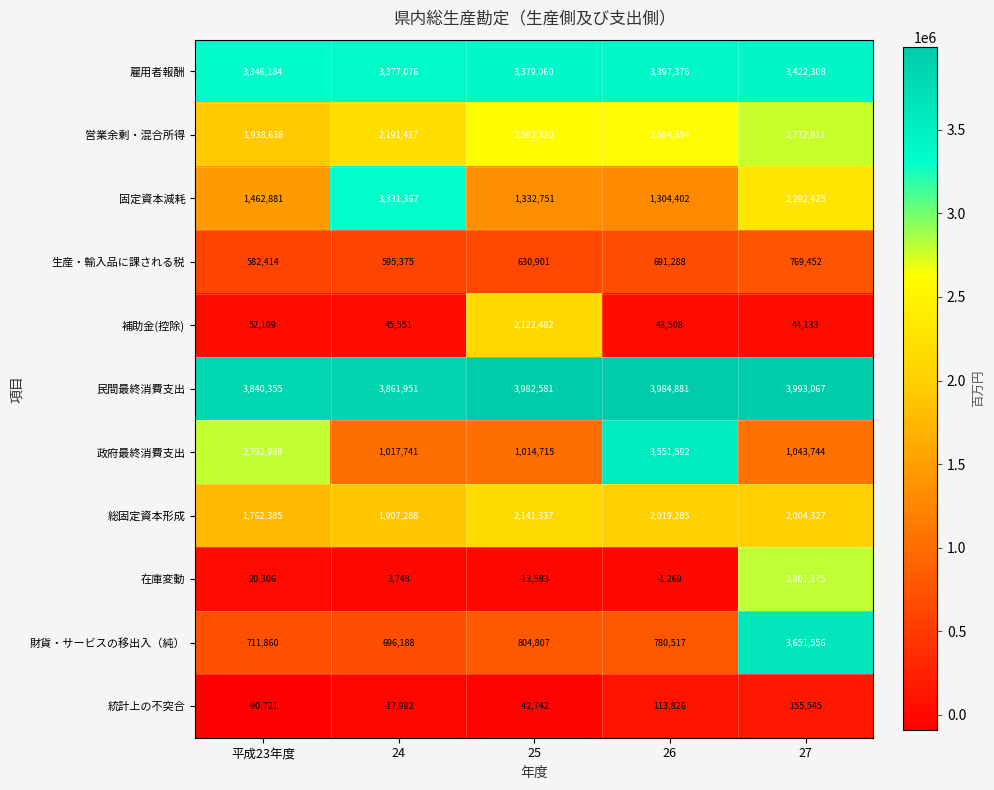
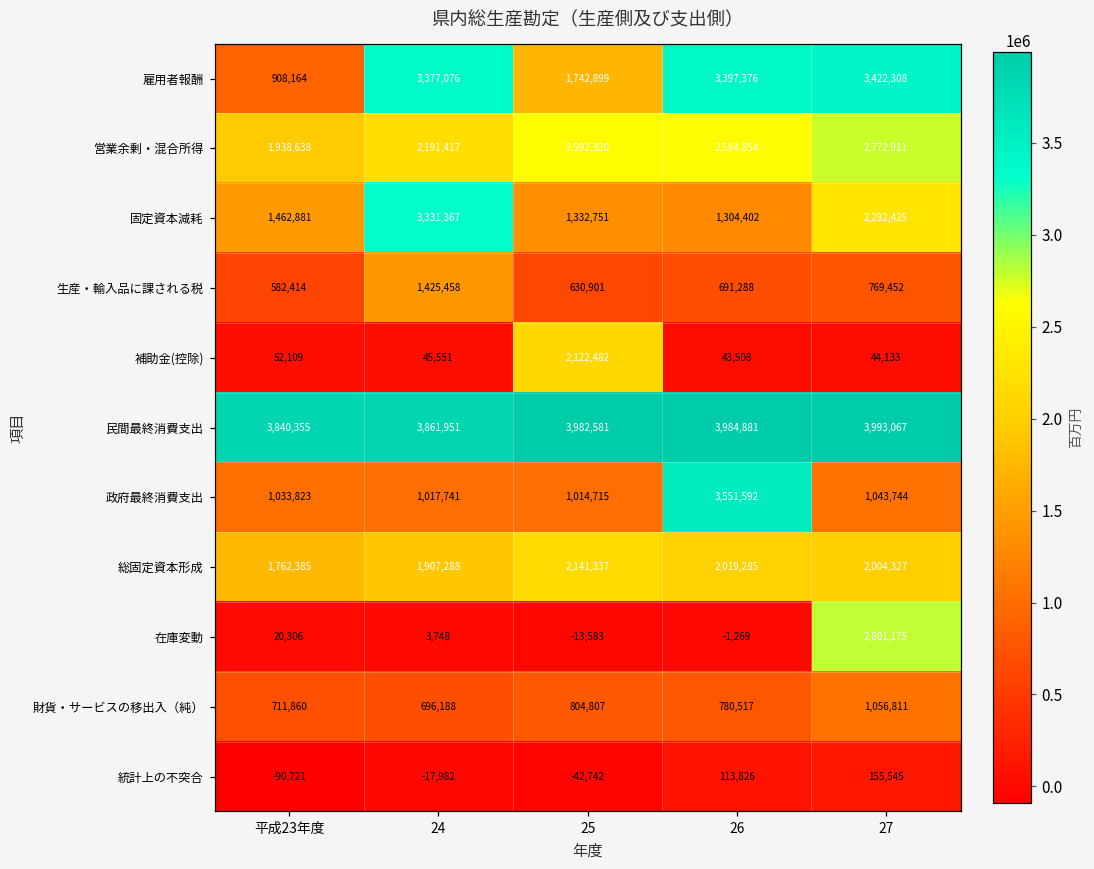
雇用者報酬, 平成23年度: 3,346,184 -> 908,164
雇用者報酬, 25: 3,379,060 -> 1,742,899
生産・輸入品に課される税, 24: 595,375 -> 1,425,458
政府最終消費支出, 平成23年度: 2,792,989 -> 1,033,823
財貨・サービスの移出入（純）, 27: 3,651,556 -> 1,056,811
